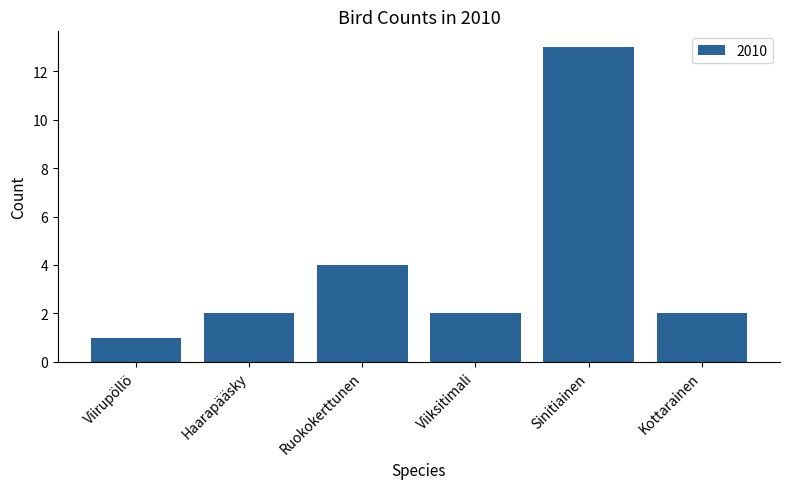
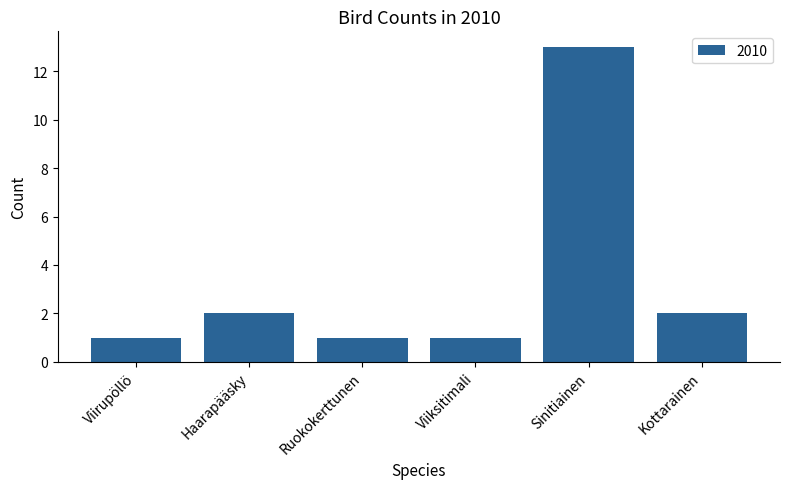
Ruokokerttunen: 4 -> 1
Viiksitimali: 2 -> 1
